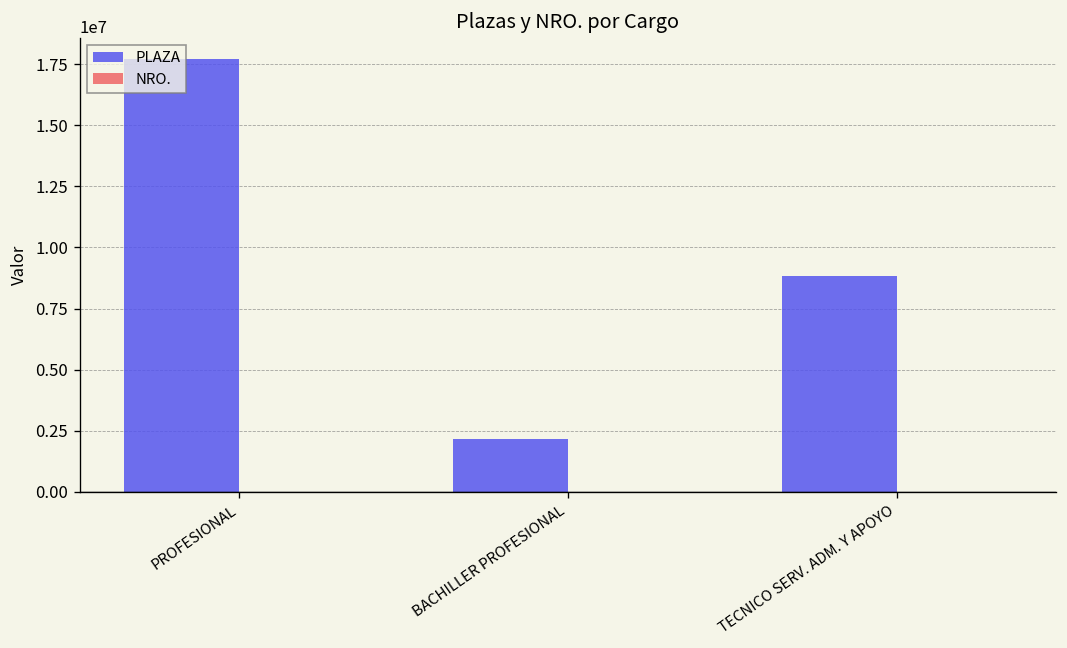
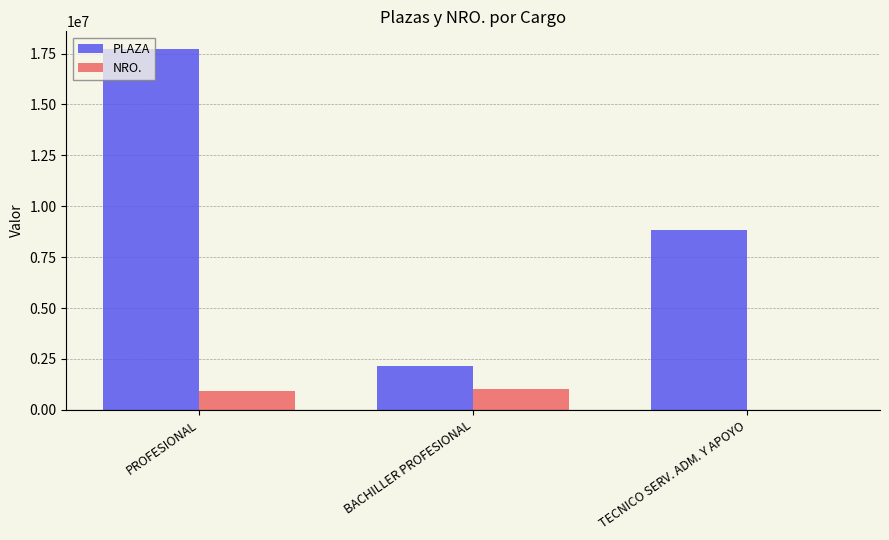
NRO., PROFESIONAL: 0 -> 900000
NRO., BACHILLER PROFESIONAL: 0 -> 1000000
